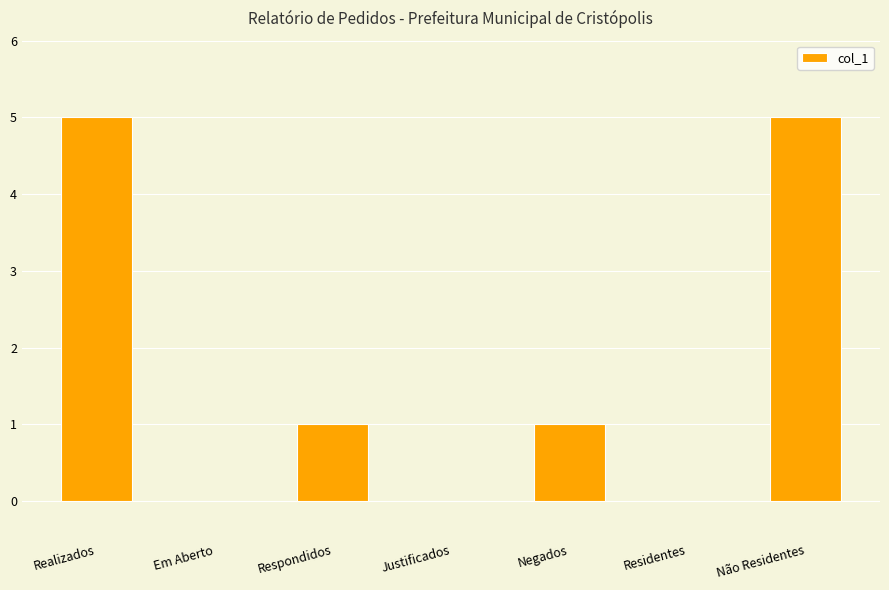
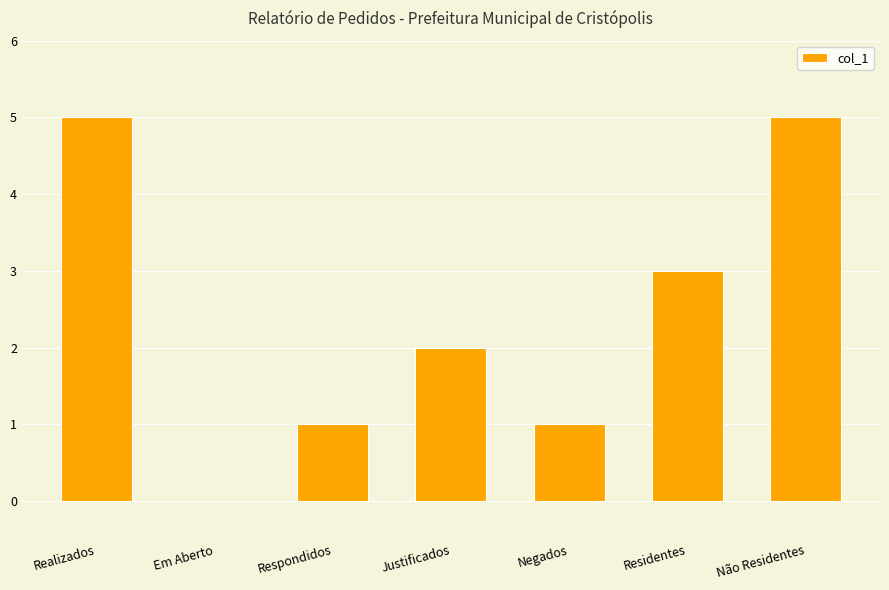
Justificados: 0 -> 2
Residentes: 0 -> 3
